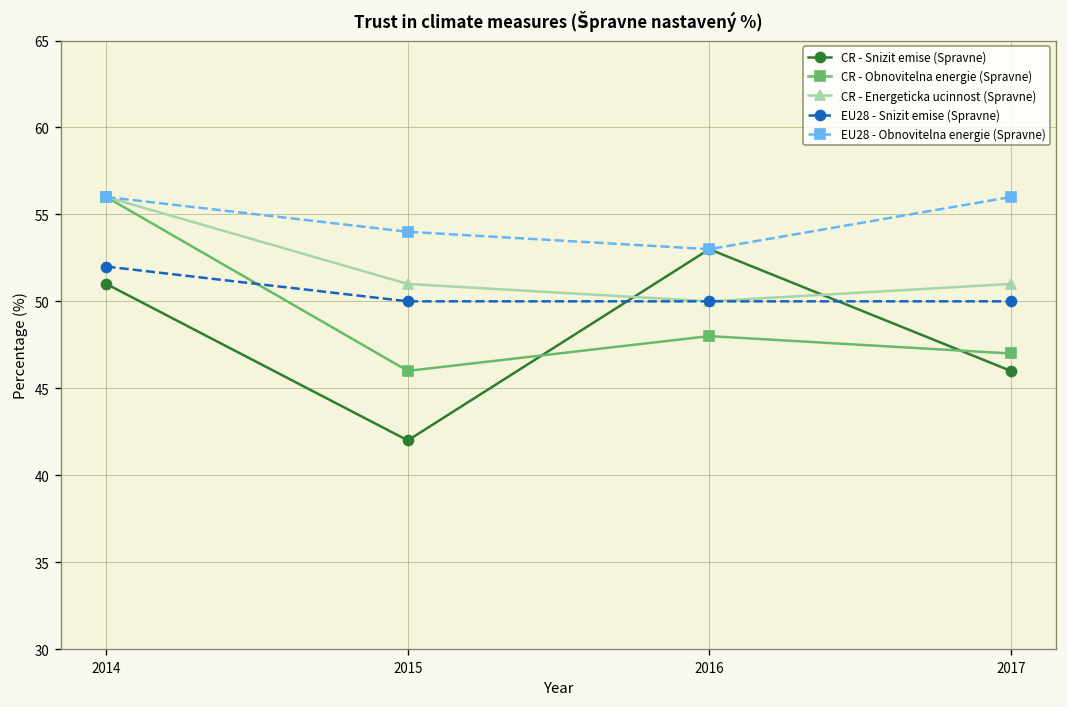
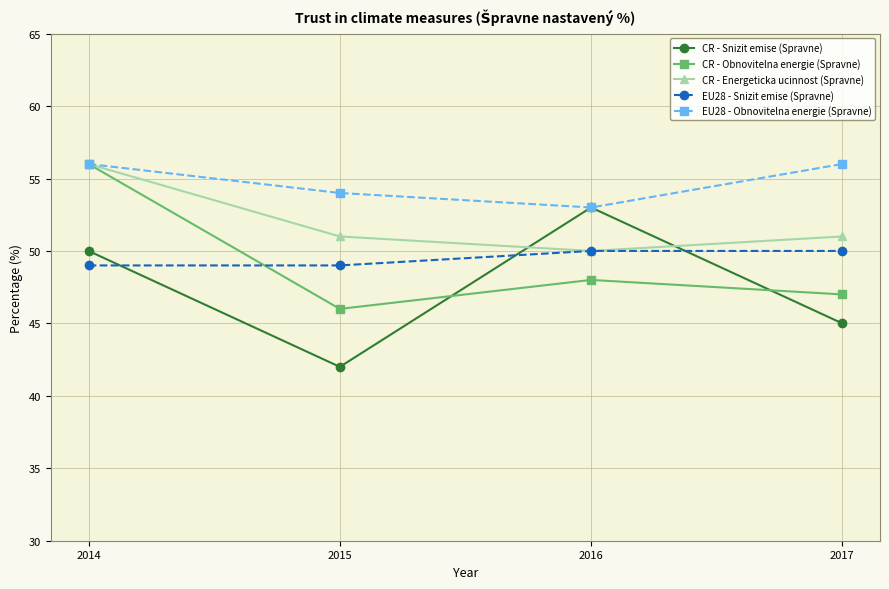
CR - Snizit emise (Spravne), 2014: 51 -> 50
EU28 - Snizit emise (Spravne), 2014: 52 -> 49
EU28 - Snizit emise (Spravne), 2015: 50 -> 49
CR - Snizit emise (Spravne), 2017: 46 -> 45
